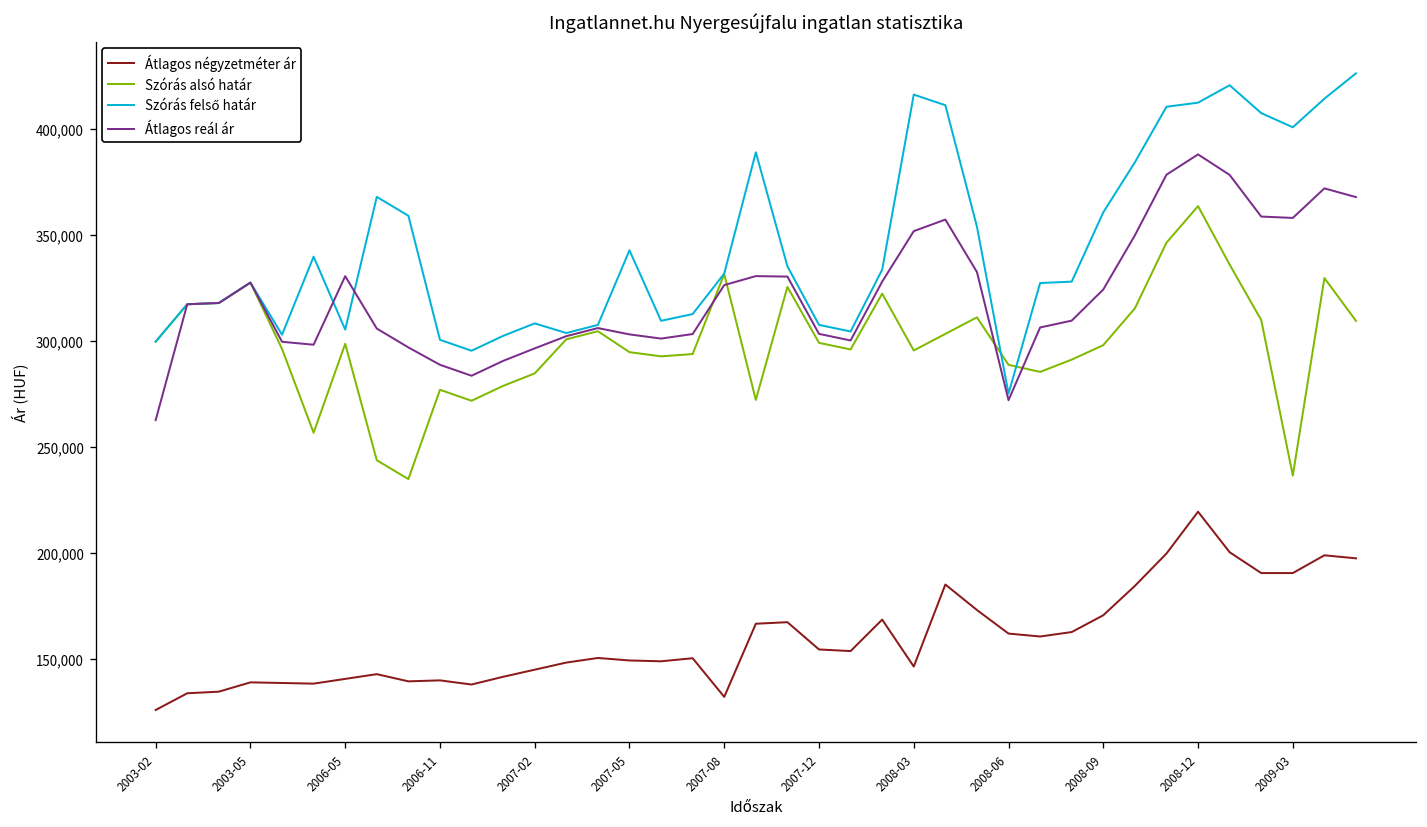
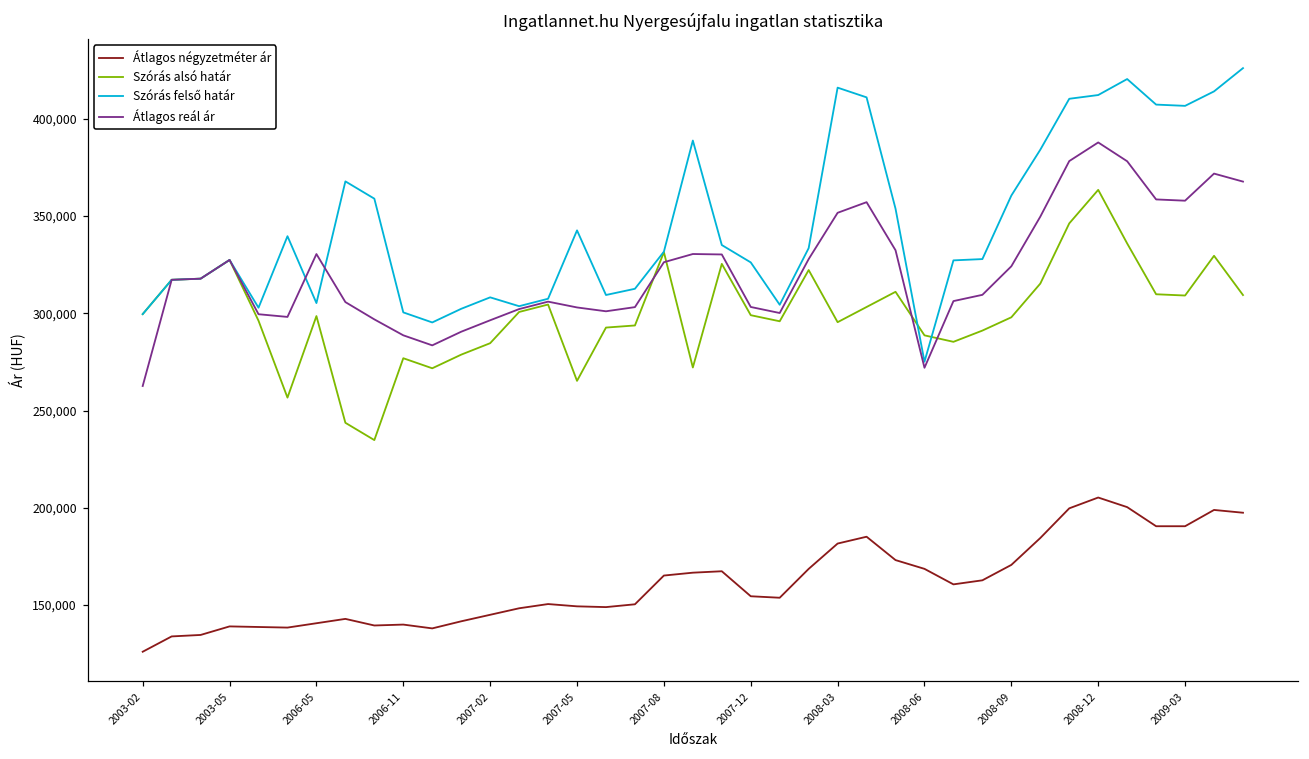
Szórás alsó határ, 2007-05: 295,000 -> 265,000
Átlagos négyzetméter ár, 2007-08: 132,000 -> 165,000
Szórás felső határ, 2007-12: 308,000 -> 326,000
Átlagos négyzetméter ár, 2008-03: 146,000 -> 182,000
Átlagos négyzetméter ár, 2008-06: 162,000 -> 169,000
Átlagos négyzetméter ár, 2008-12: 219,000 -> 205,000
Szórás alsó határ, 2009-03: 237,000 -> 309,000
Szórás felső határ, 2009-03: 401,000 -> 407,000
